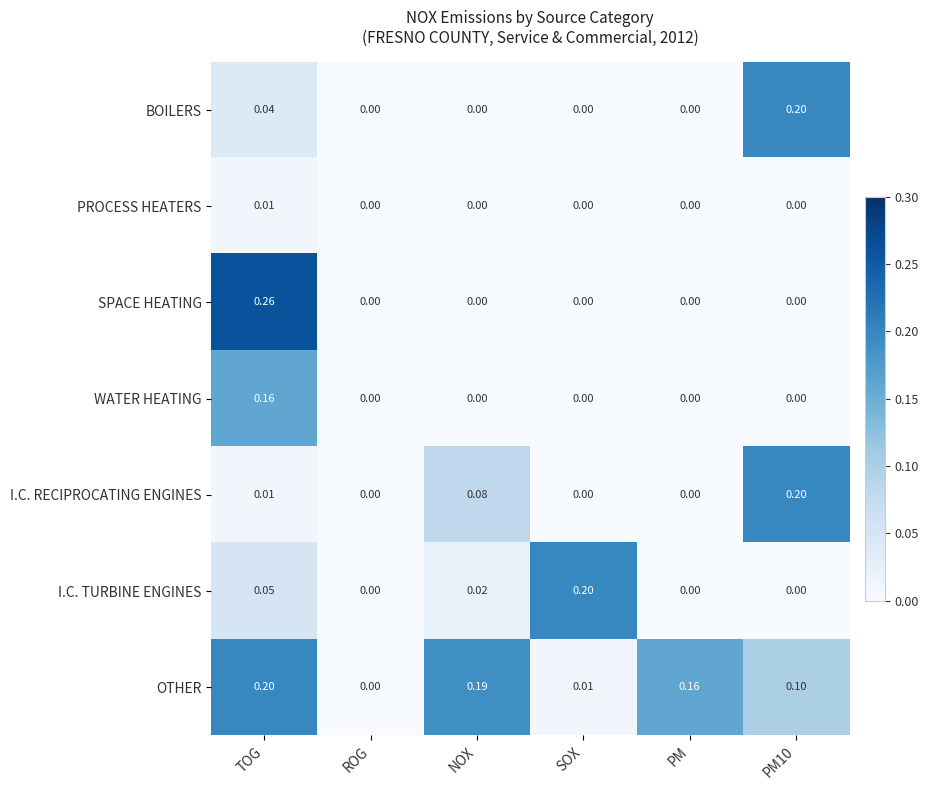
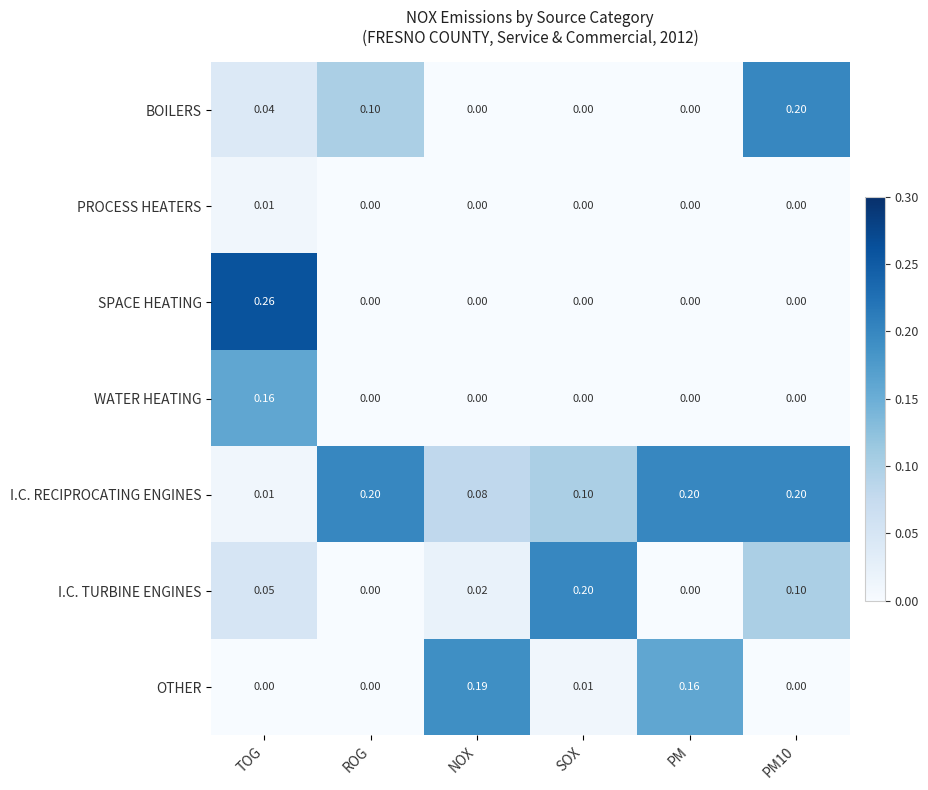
BOILERS, ROG: 0.00 -> 0.10
I.C. RECIPROCATING ENGINES, ROG: 0.00 -> 0.20
I.C. RECIPROCATING ENGINES, SOX: 0.00 -> 0.10
I.C. RECIPROCATING ENGINES, PM: 0.00 -> 0.20
I.C. TURBINE ENGINES, PM10: 0.00 -> 0.10
OTHER, TOG: 0.20 -> 0.00
OTHER, PM10: 0.10 -> 0.00
